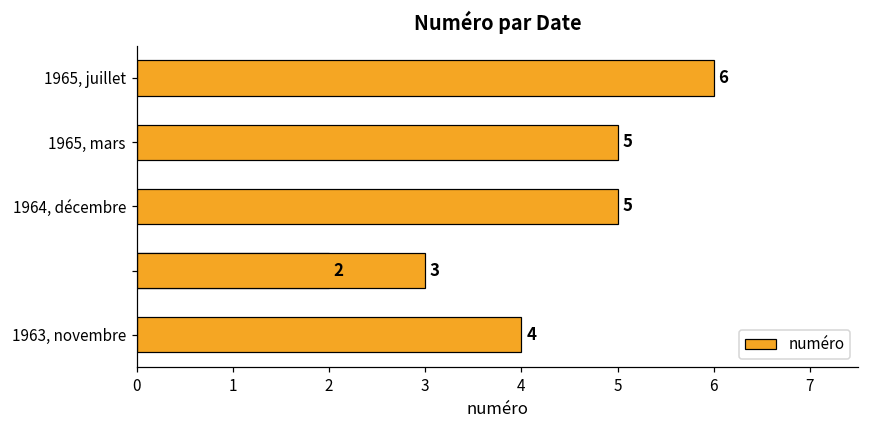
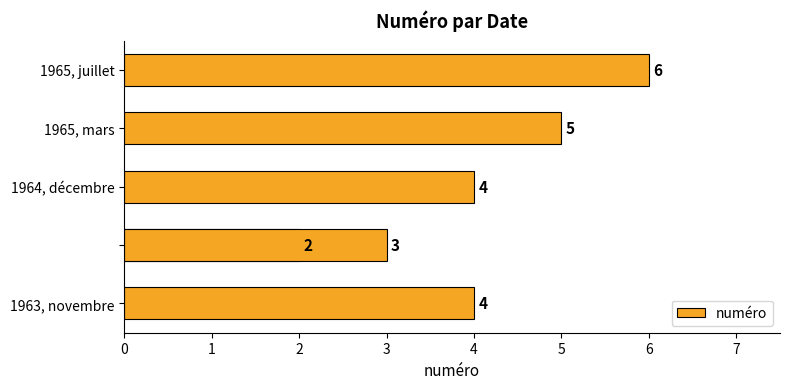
1964, décembre: 5 -> 4
